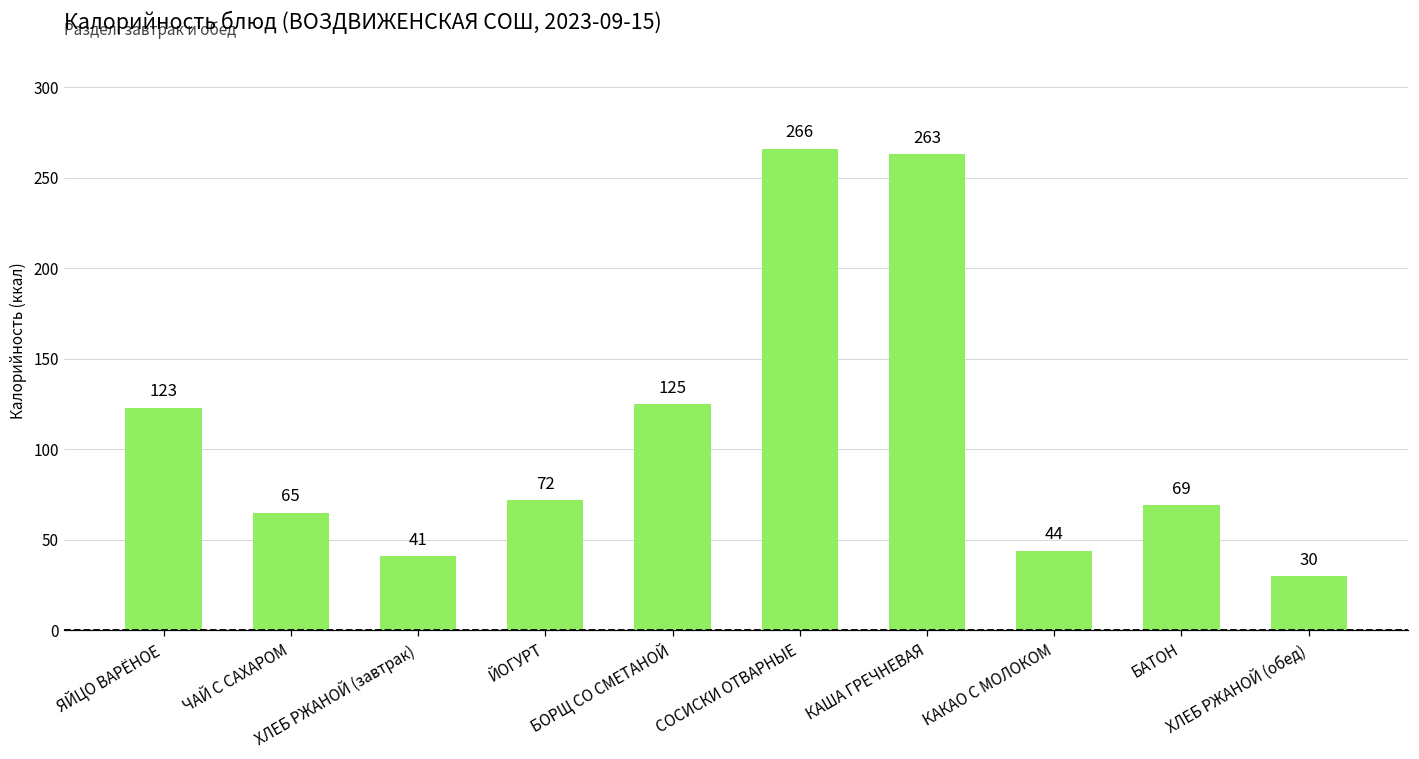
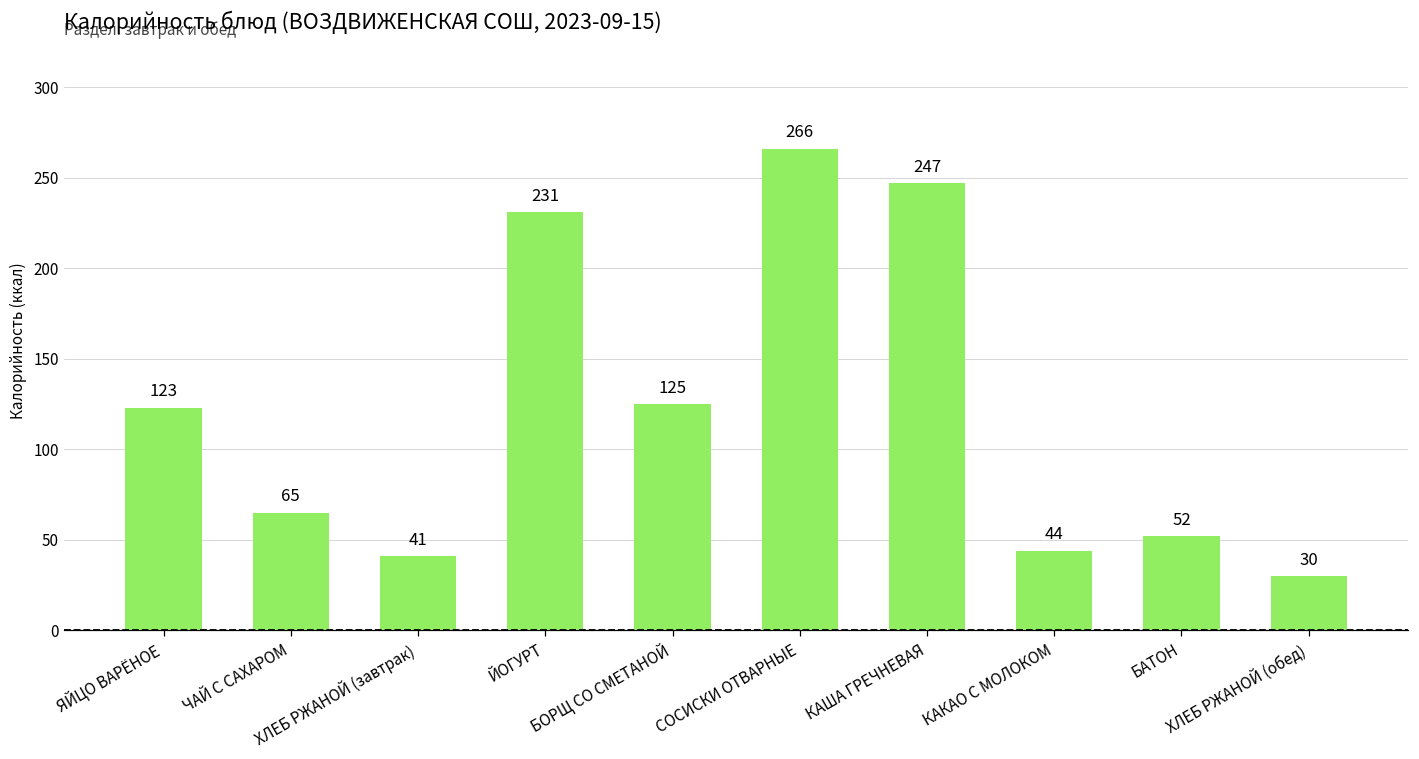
ЙОГУРТ: 72 -> 231
КАША ГРЕЧНЕВАЯ: 263 -> 247
БАТОН: 69 -> 52
